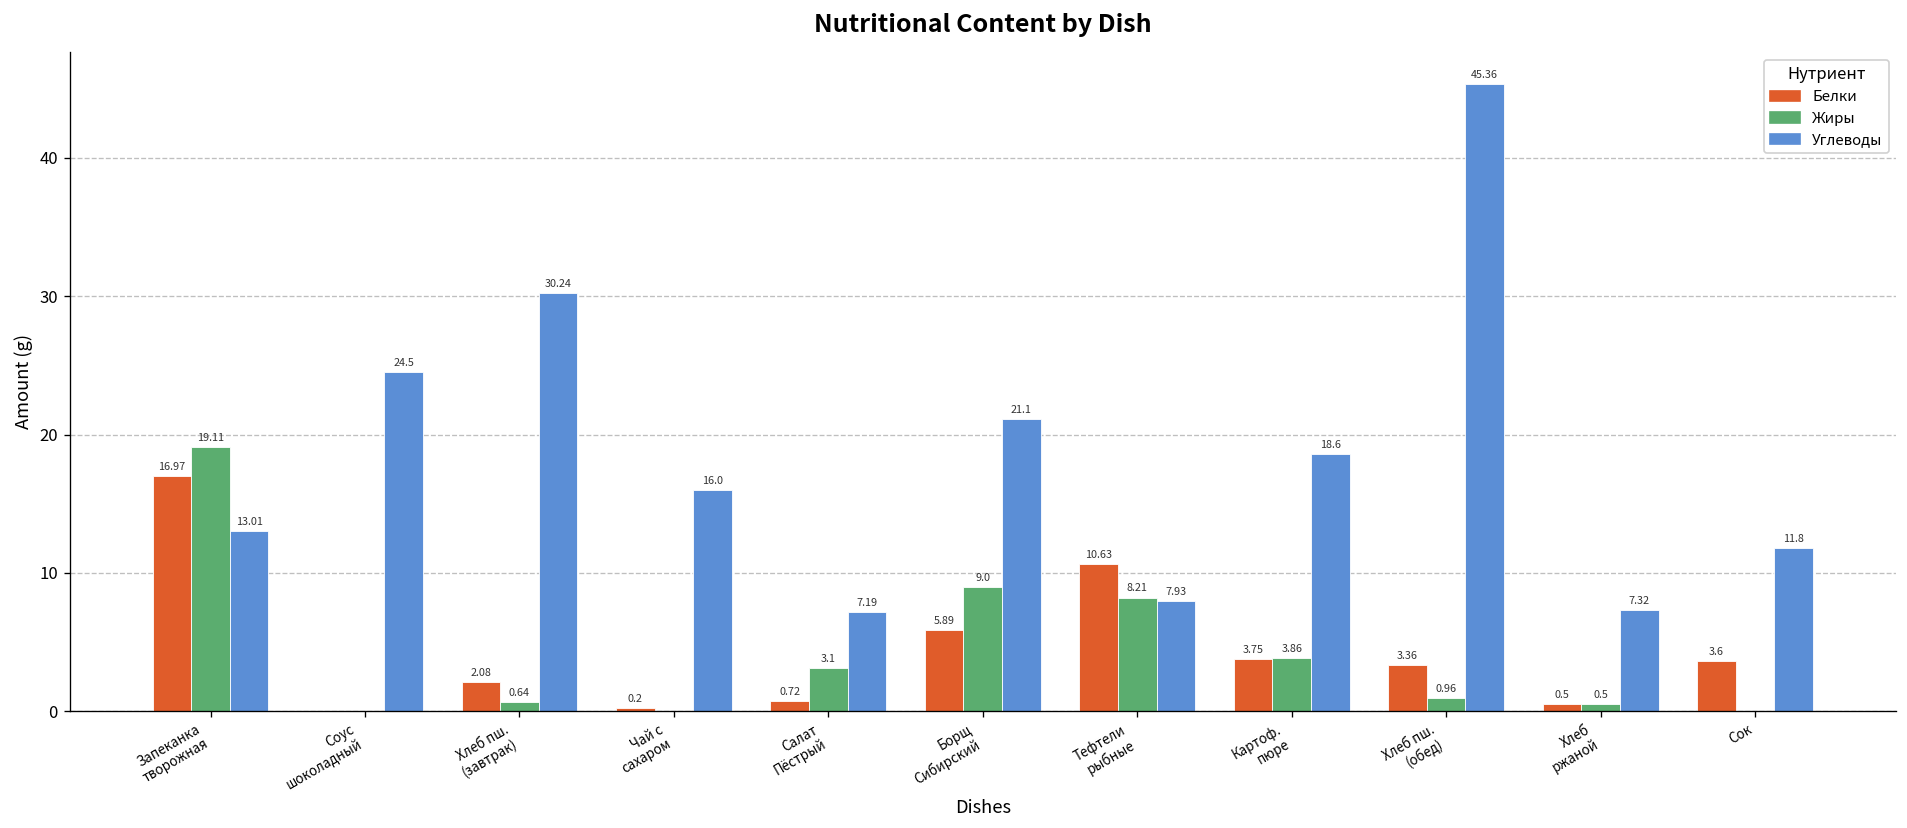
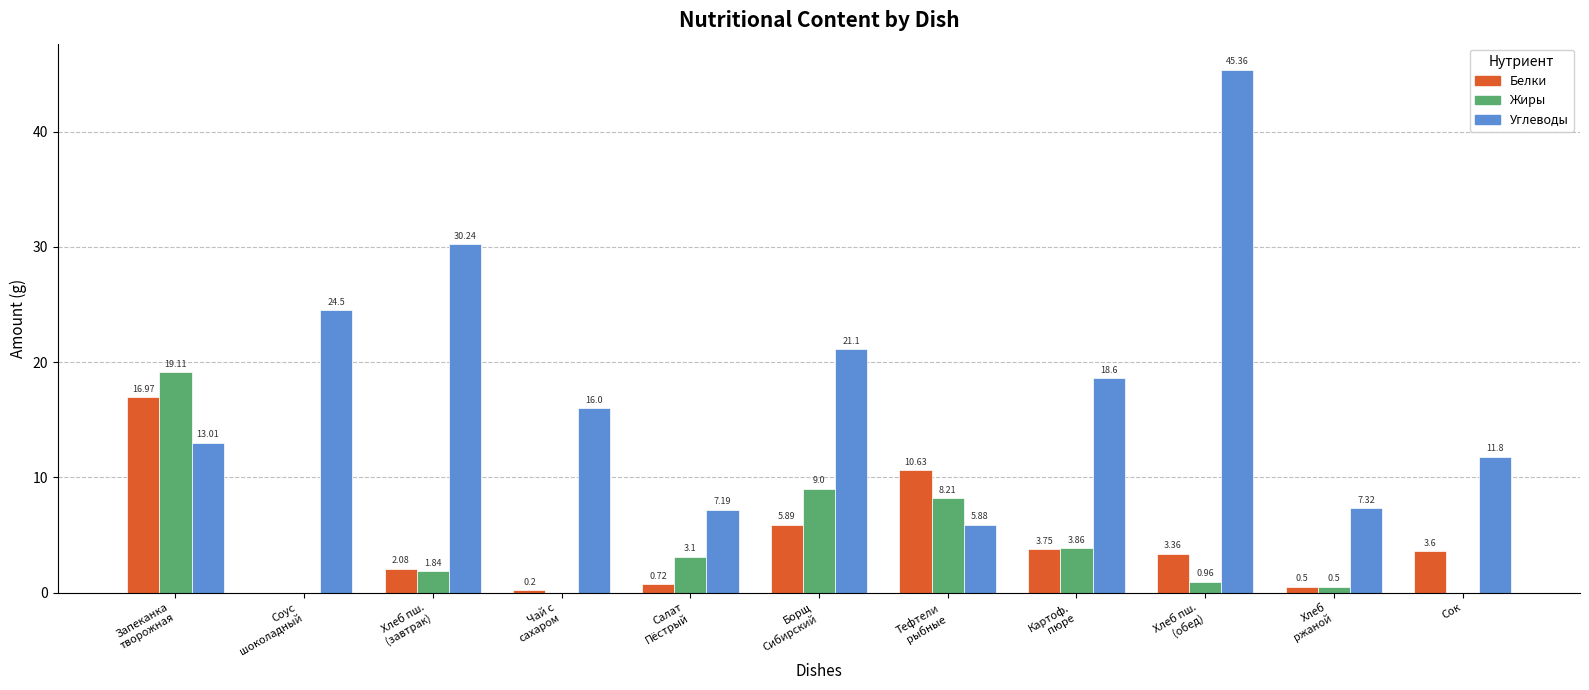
Жиры, Хлеб пш. (завтрак): 0.64 -> 1.84
Углеводы, Тефтели рыбные: 7.93 -> 5.88
